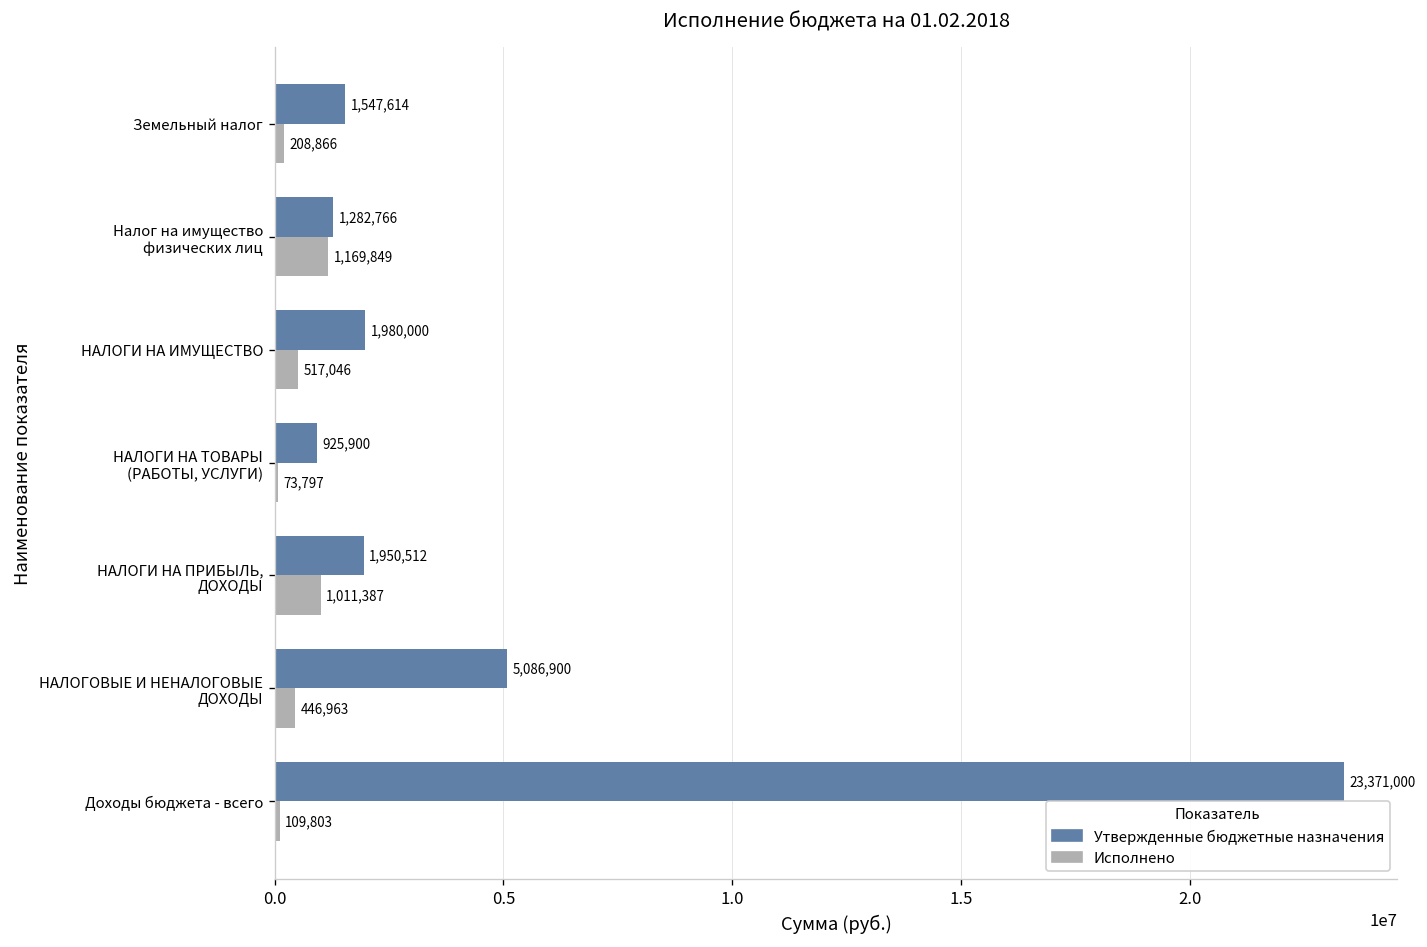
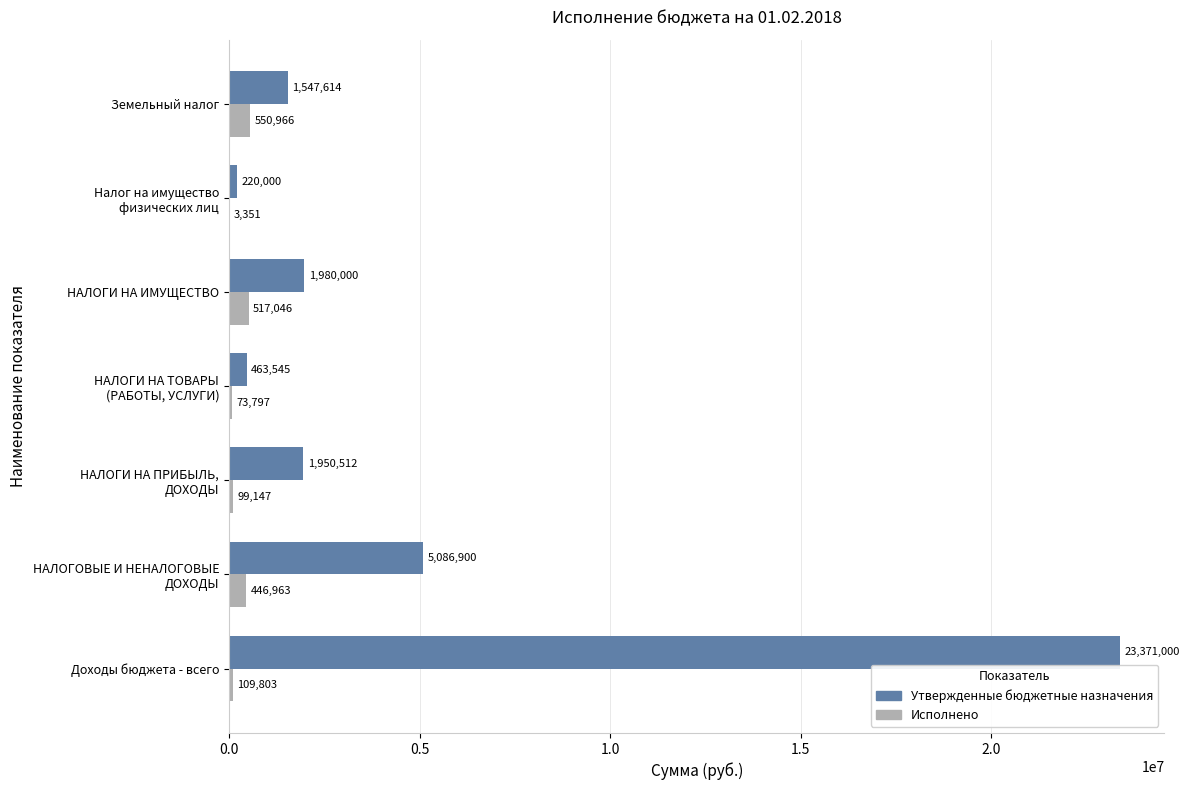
Исполнено, Земельный налог: 208,866 -> 550,966
Утвержденные бюджетные назначения, Налог на имущество физических лиц: 1,282,766 -> 220,000
Исполнено, Налог на имущество физических лиц: 1,169,849 -> 3,351
Утвержденные бюджетные назначения, НАЛОГИ НА ТОВАРЫ (РАБОТЫ, УСЛУГИ): 925,900 -> 463,545
Исполнено, НАЛОГИ НА ПРИБЫЛЬ, ДОХОДЫ: 1,011,387 -> 99,147
